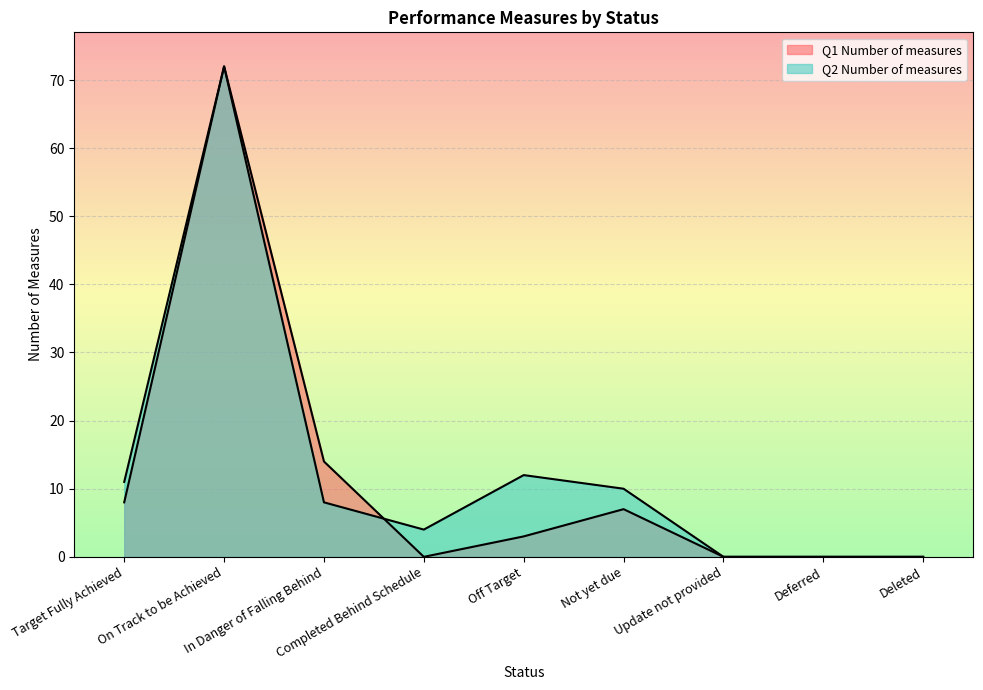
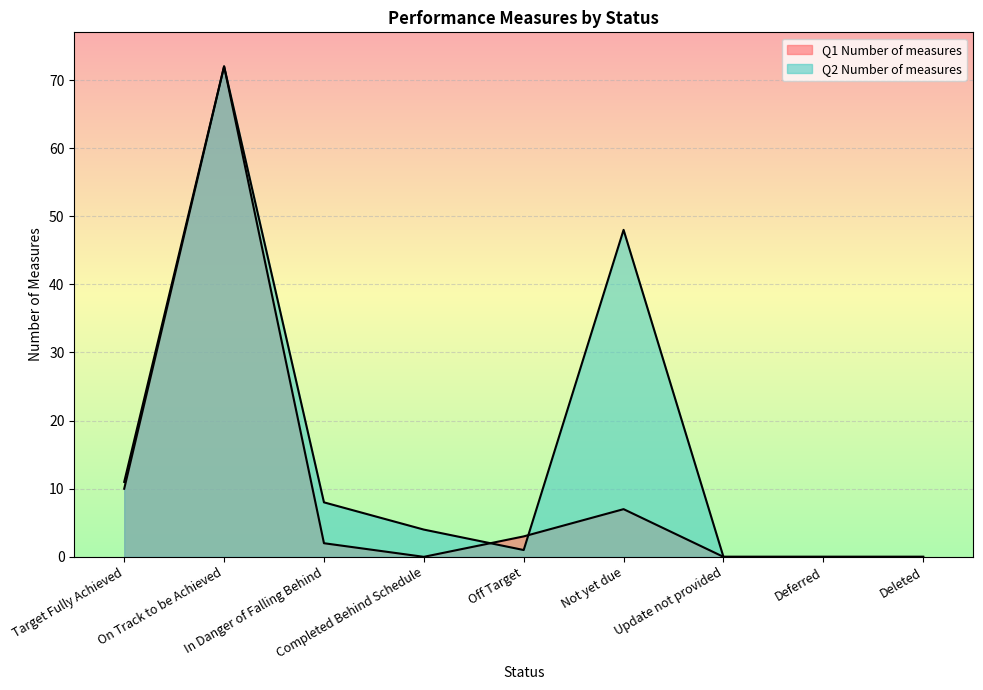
Q1 Number of measures, Target Fully Achieved: 8 -> 10
Q1 Number of measures, In Danger of Falling Behind: 14 -> 2
Q2 Number of measures, Off Target: 12 -> 1
Q2 Number of measures, Not yet due: 10 -> 48
